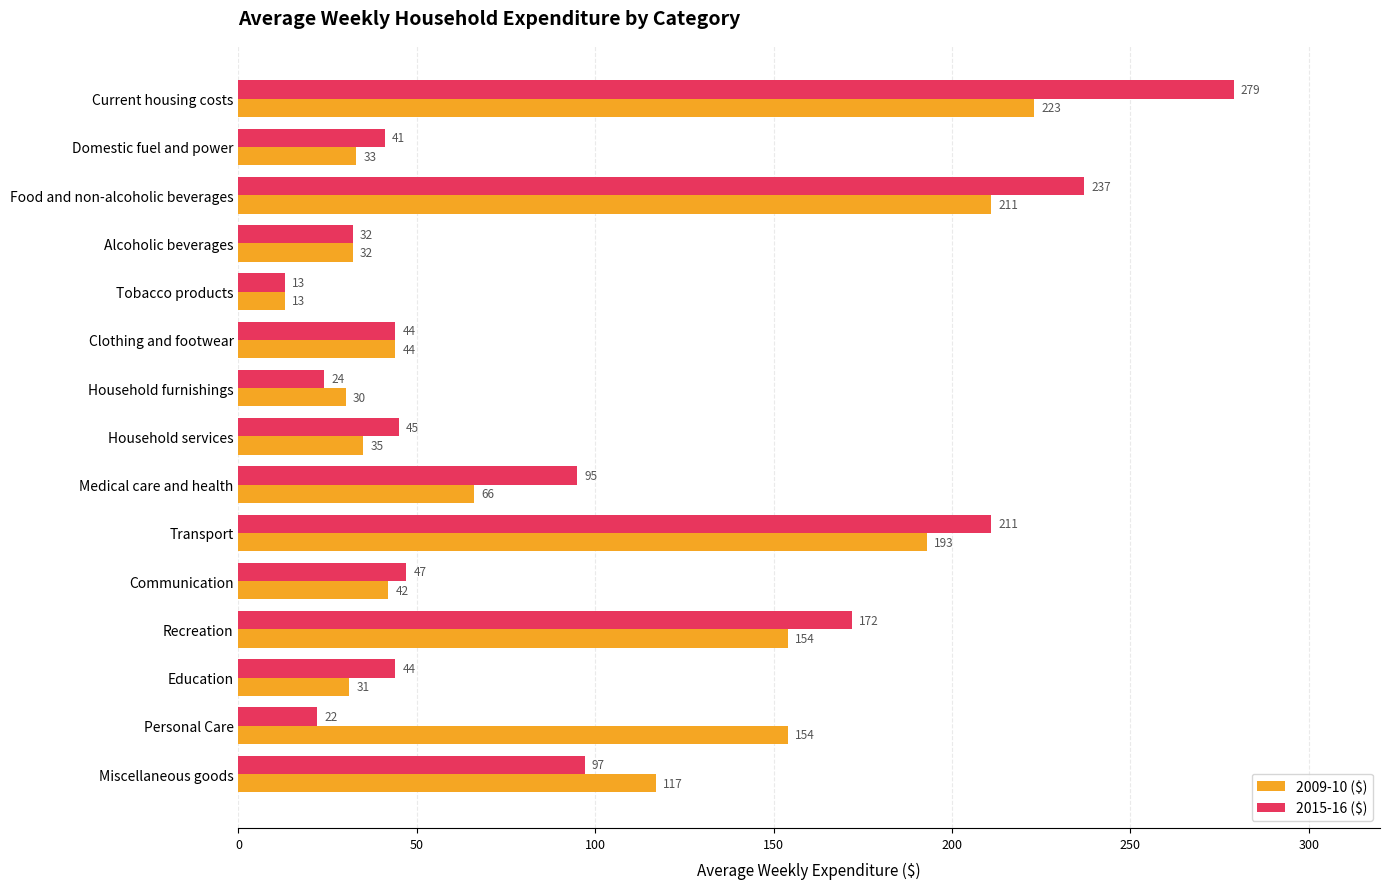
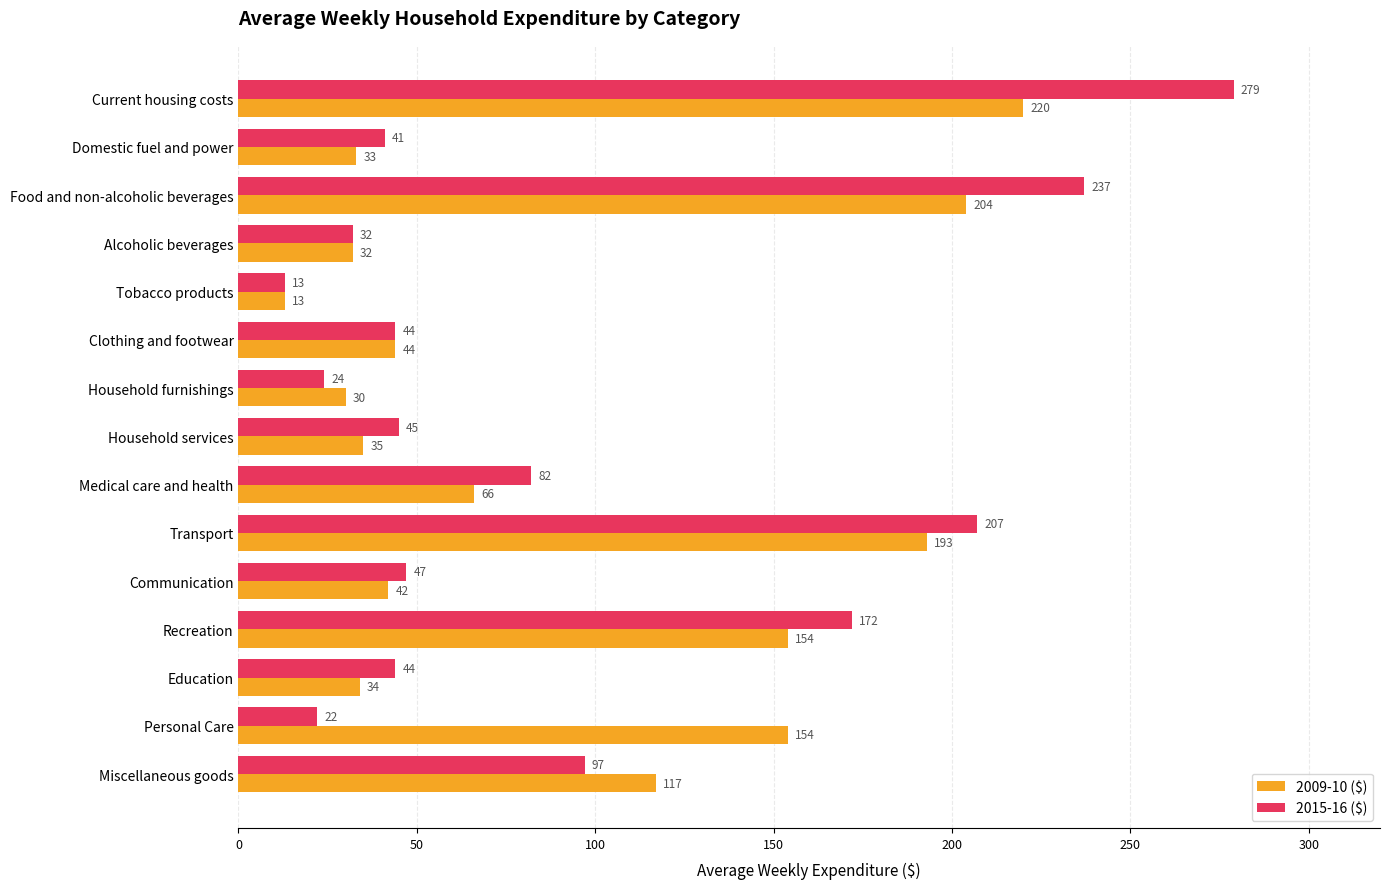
2009-10 ($), Current housing costs: 223 -> 220
2009-10 ($), Food and non-alcoholic beverages: 211 -> 204
2015-16 ($), Medical care and health: 95 -> 82
2015-16 ($), Transport: 211 -> 207
2009-10 ($), Education: 31 -> 34
